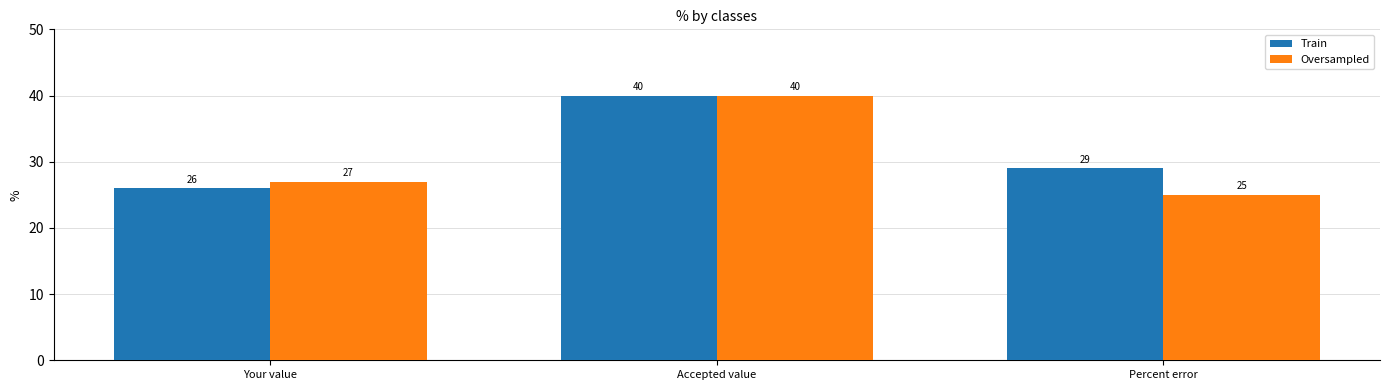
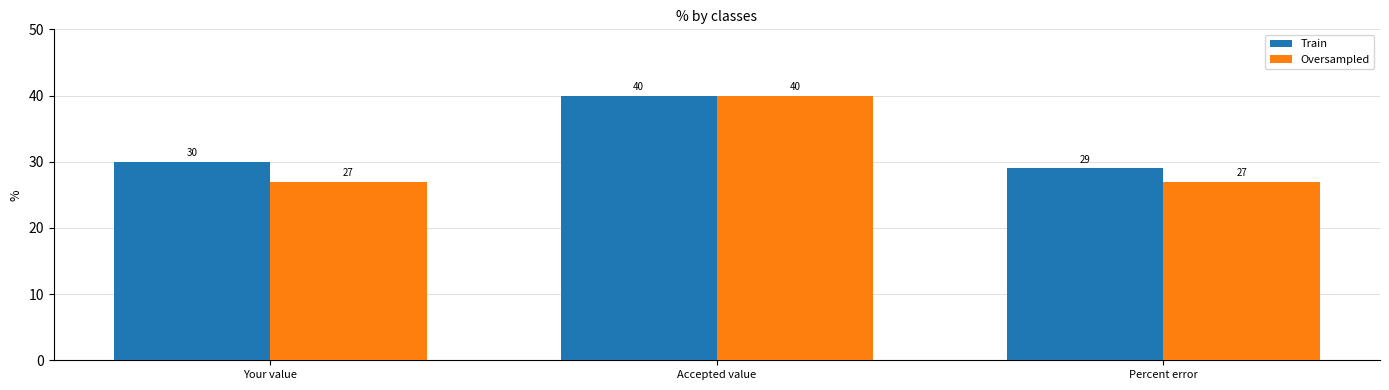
Train, Your value: 26 -> 30
Oversampled, Percent error: 25 -> 27
